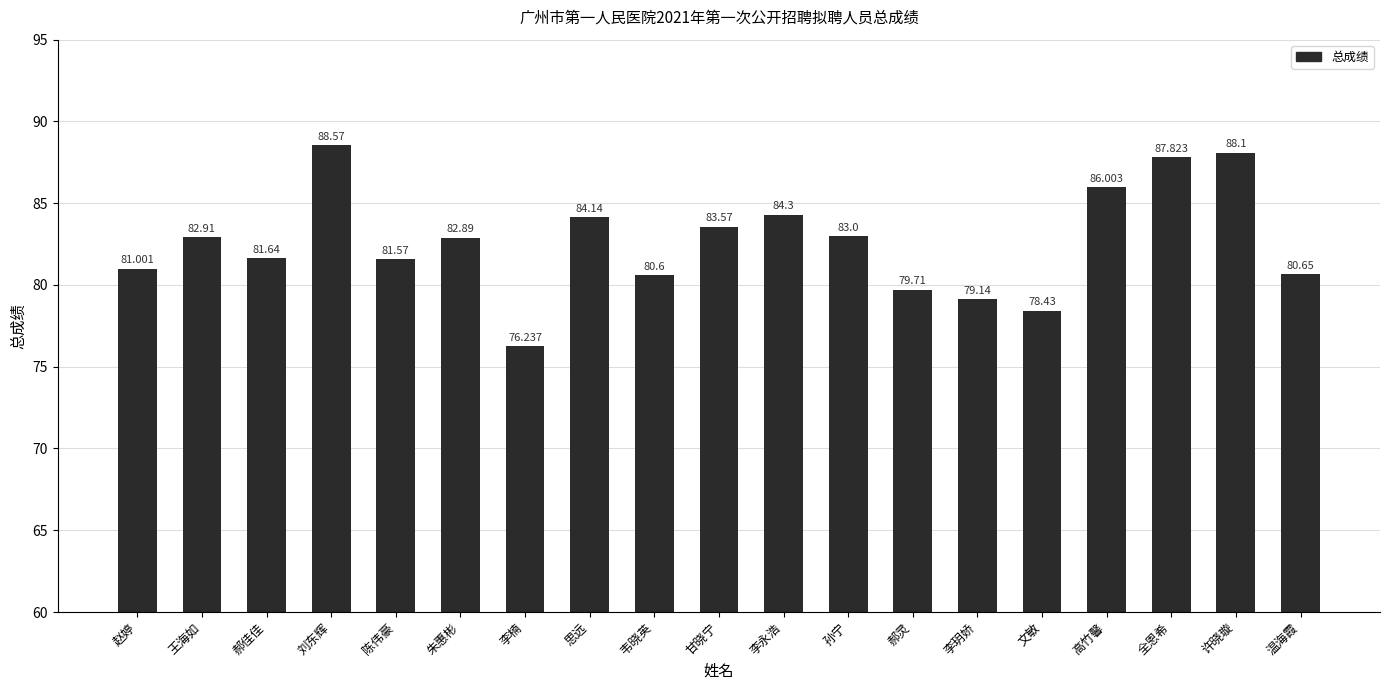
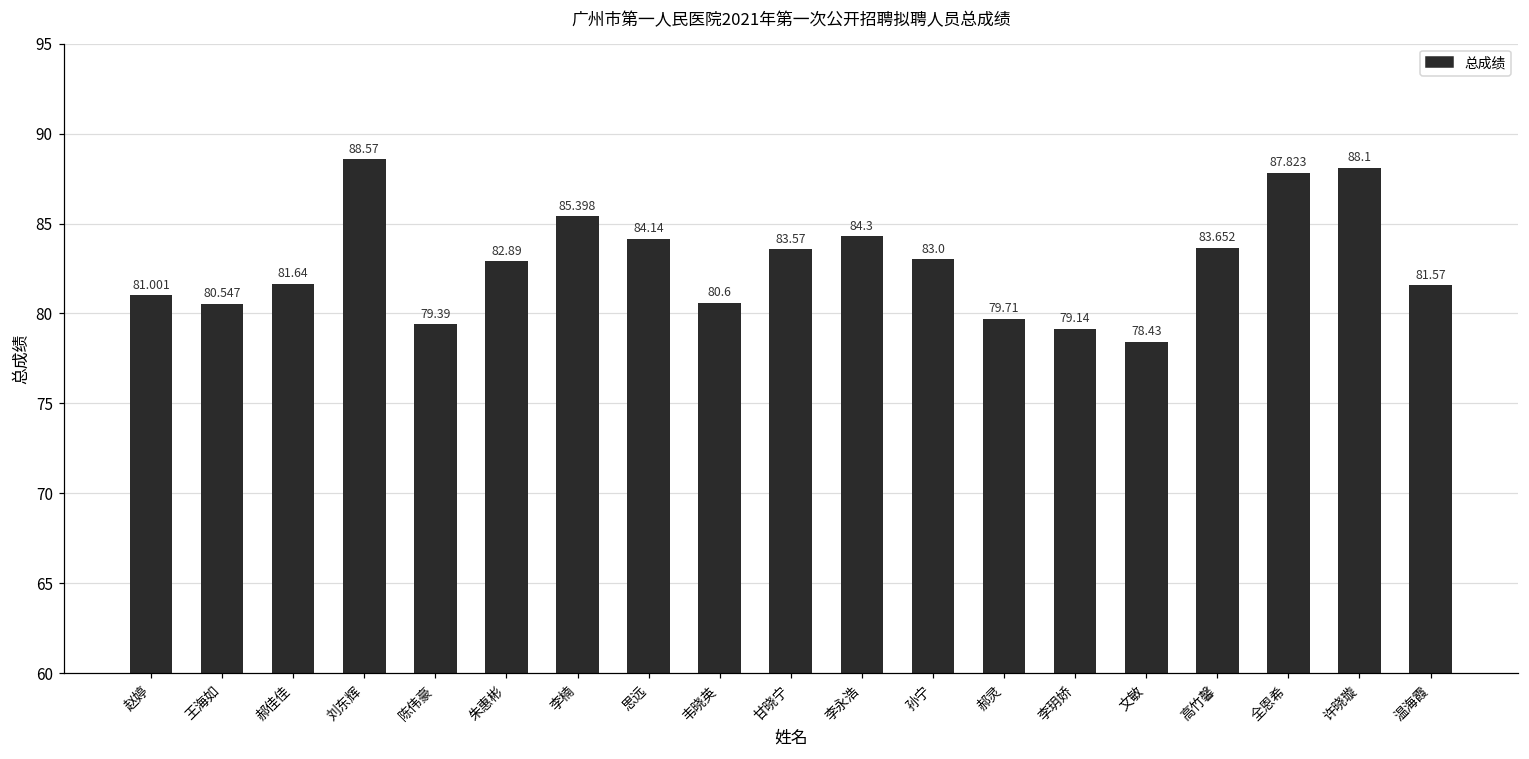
王海如: 82.91 -> 80.547
陈伟豪: 81.57 -> 79.39
李楠: 76.237 -> 85.398
高竹馨: 86.003 -> 83.652
温海霞: 80.65 -> 81.57
